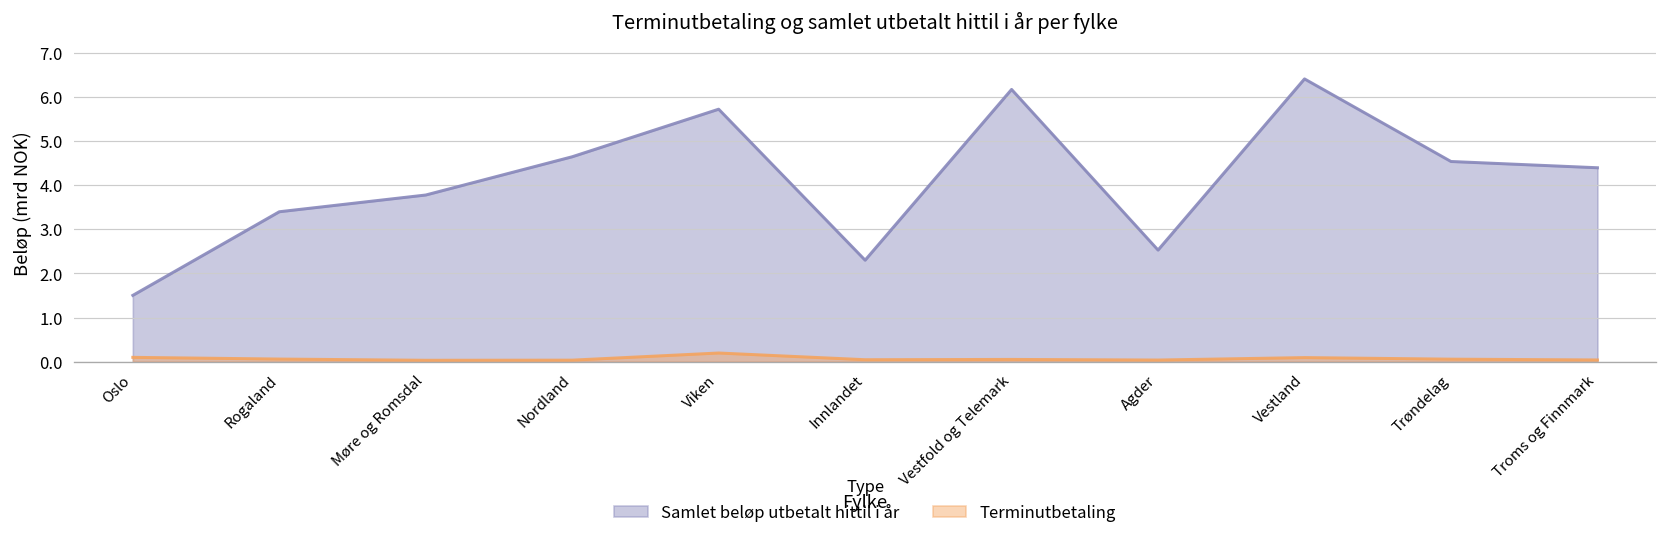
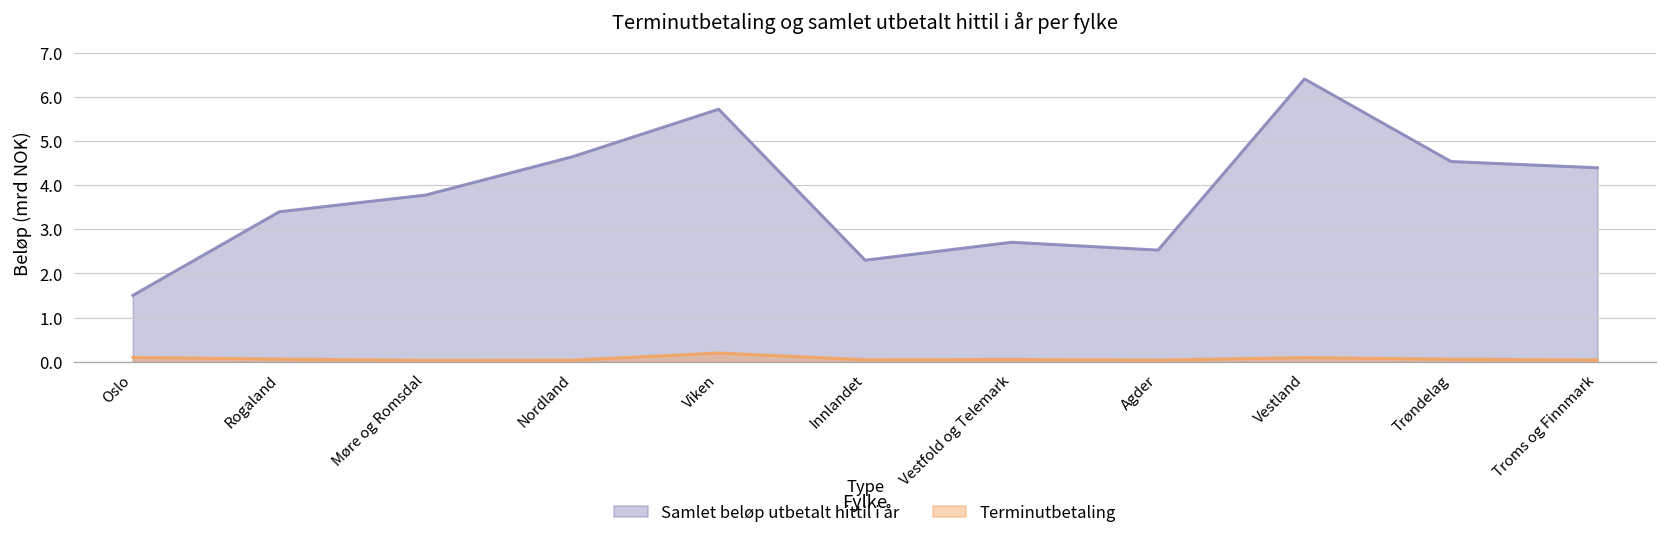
Samlet beløp utbetalt hittil i år, Vestfold og Telemark: 6.2 -> 2.7
